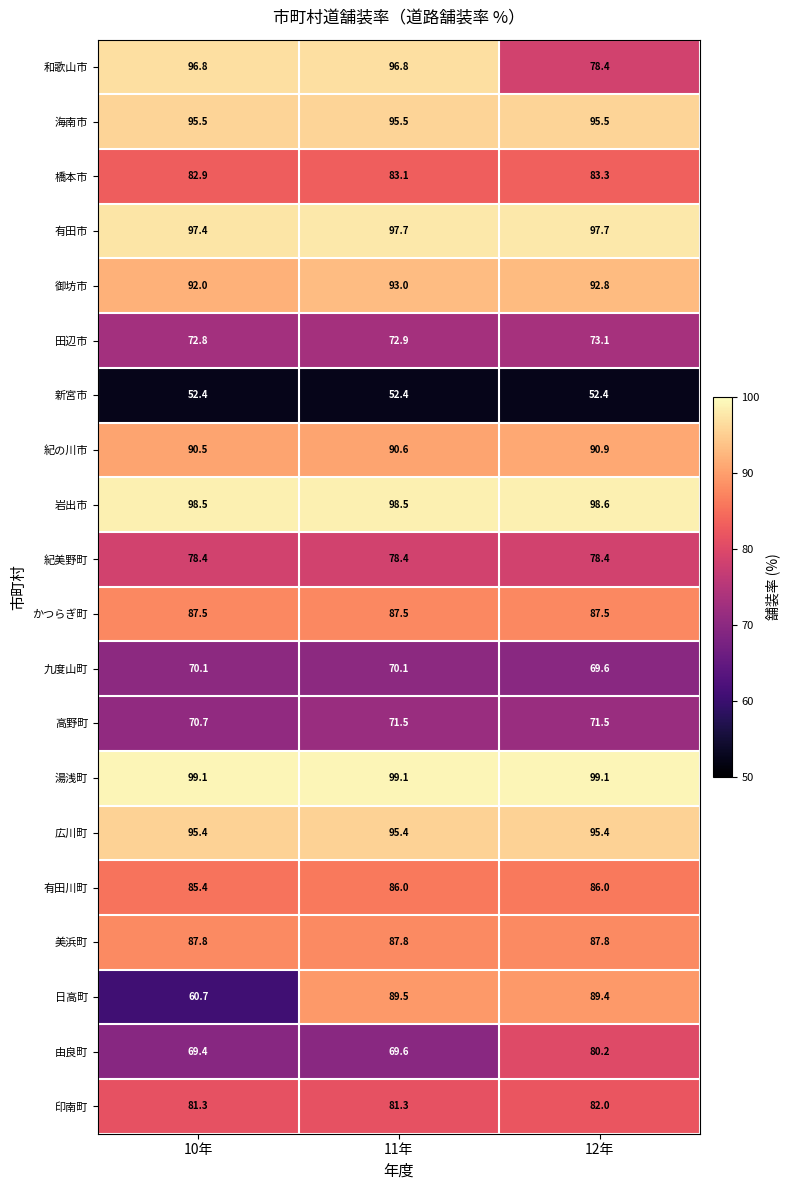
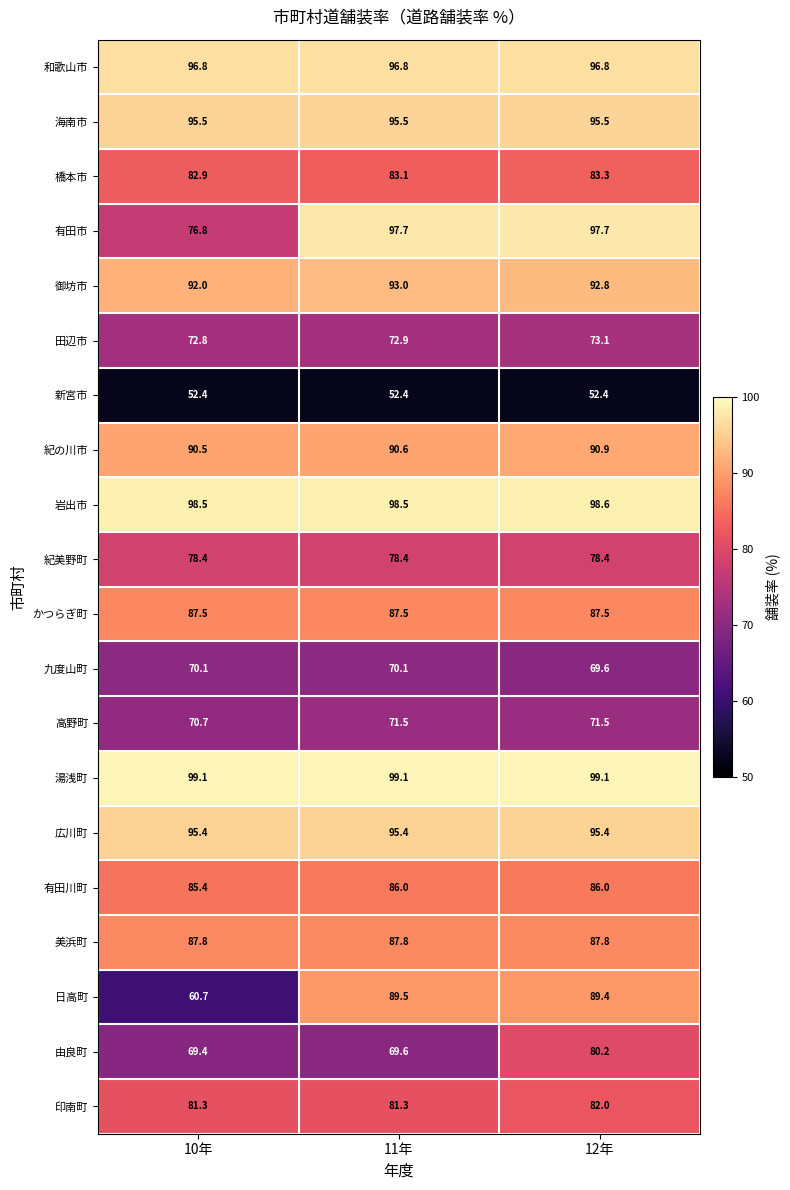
和歌山市, 12年: 78.4 -> 96.8
有田市, 10年: 97.4 -> 76.8
